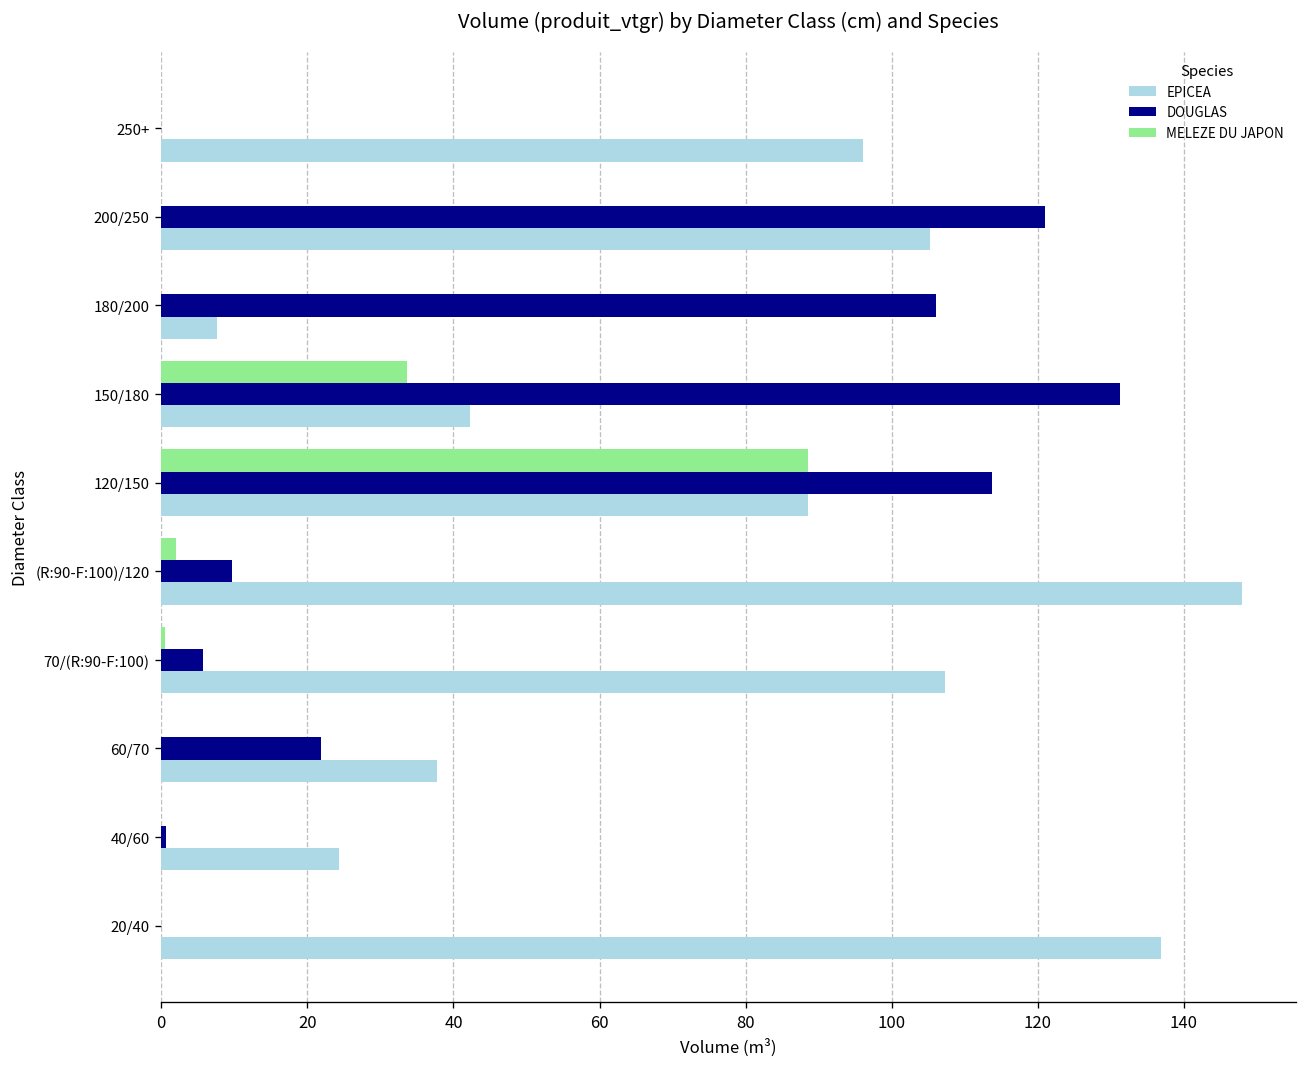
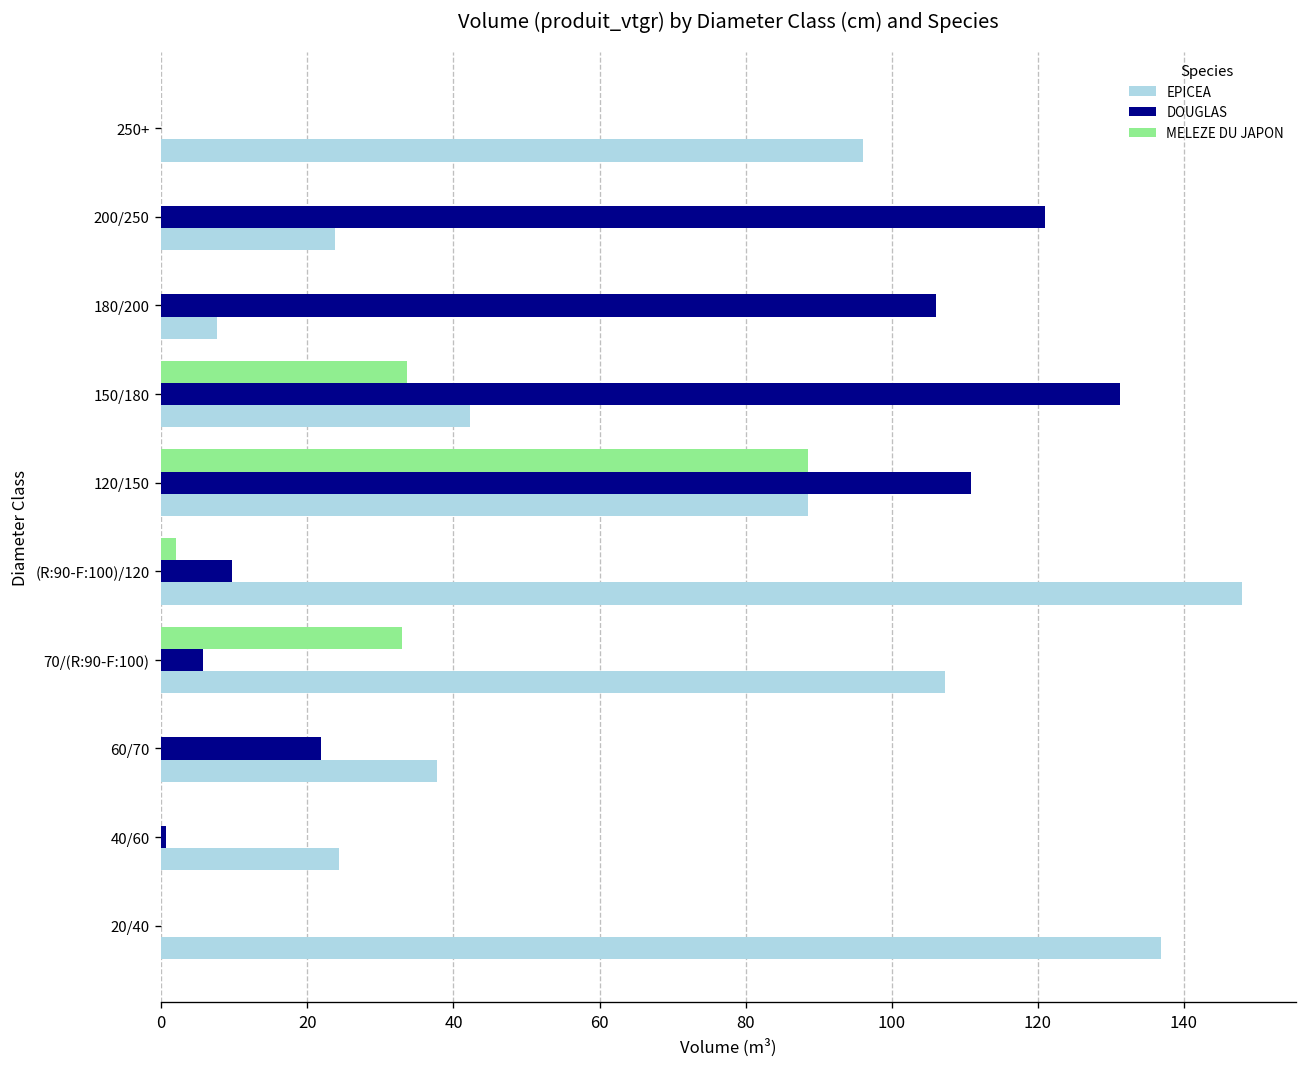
EPICEA, 200/250: 105 -> 24
DOUGLAS, 120/150: 114 -> 111
MELEZE DU JAPON, 70/(R:90-F:100): 0 -> 33
